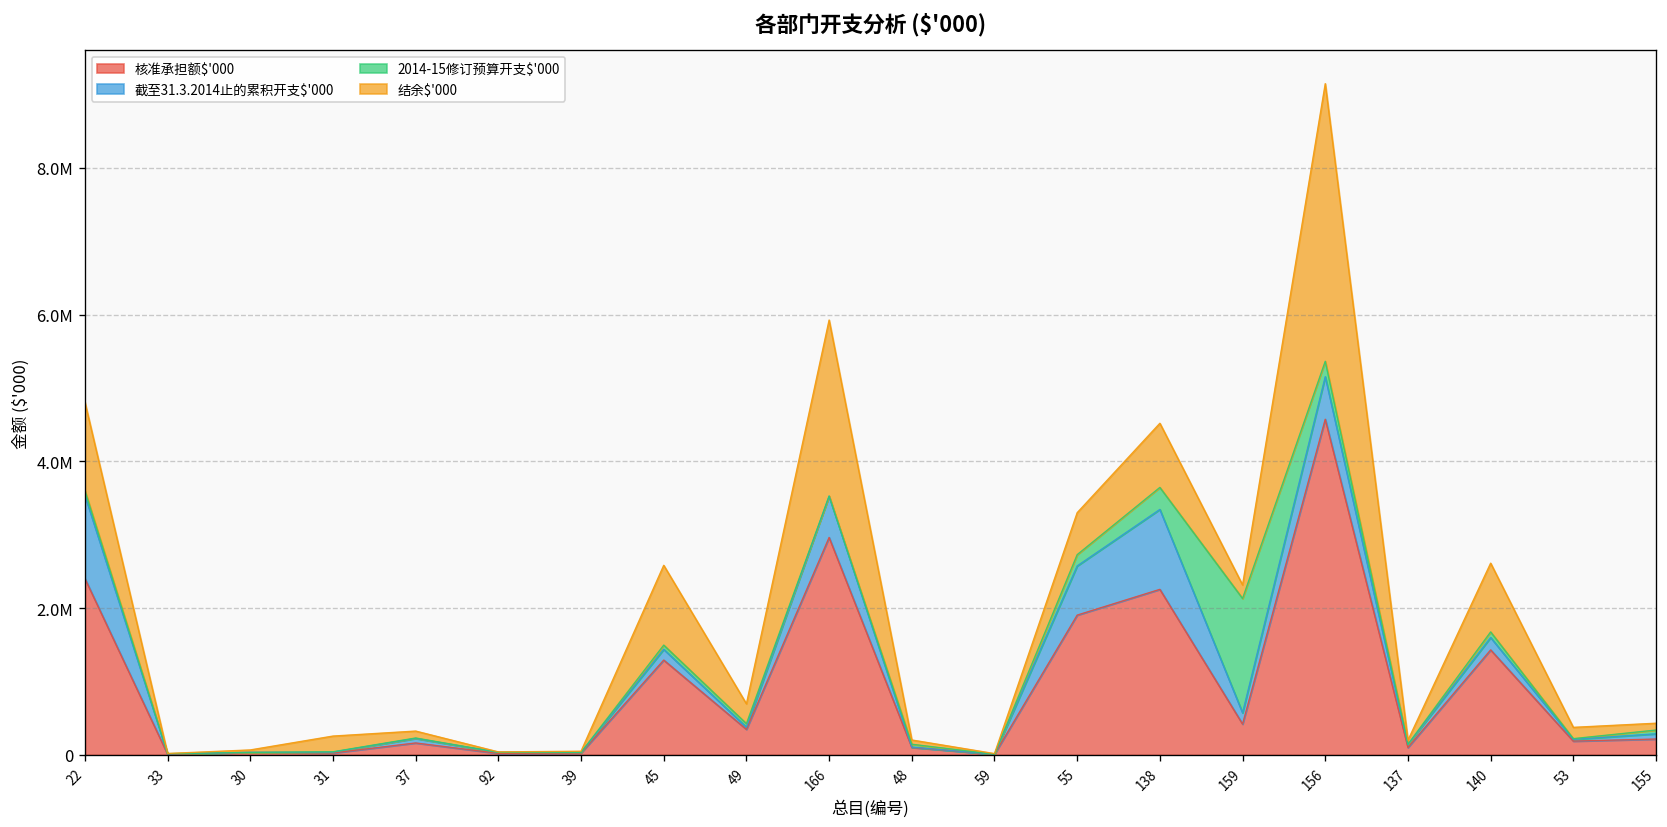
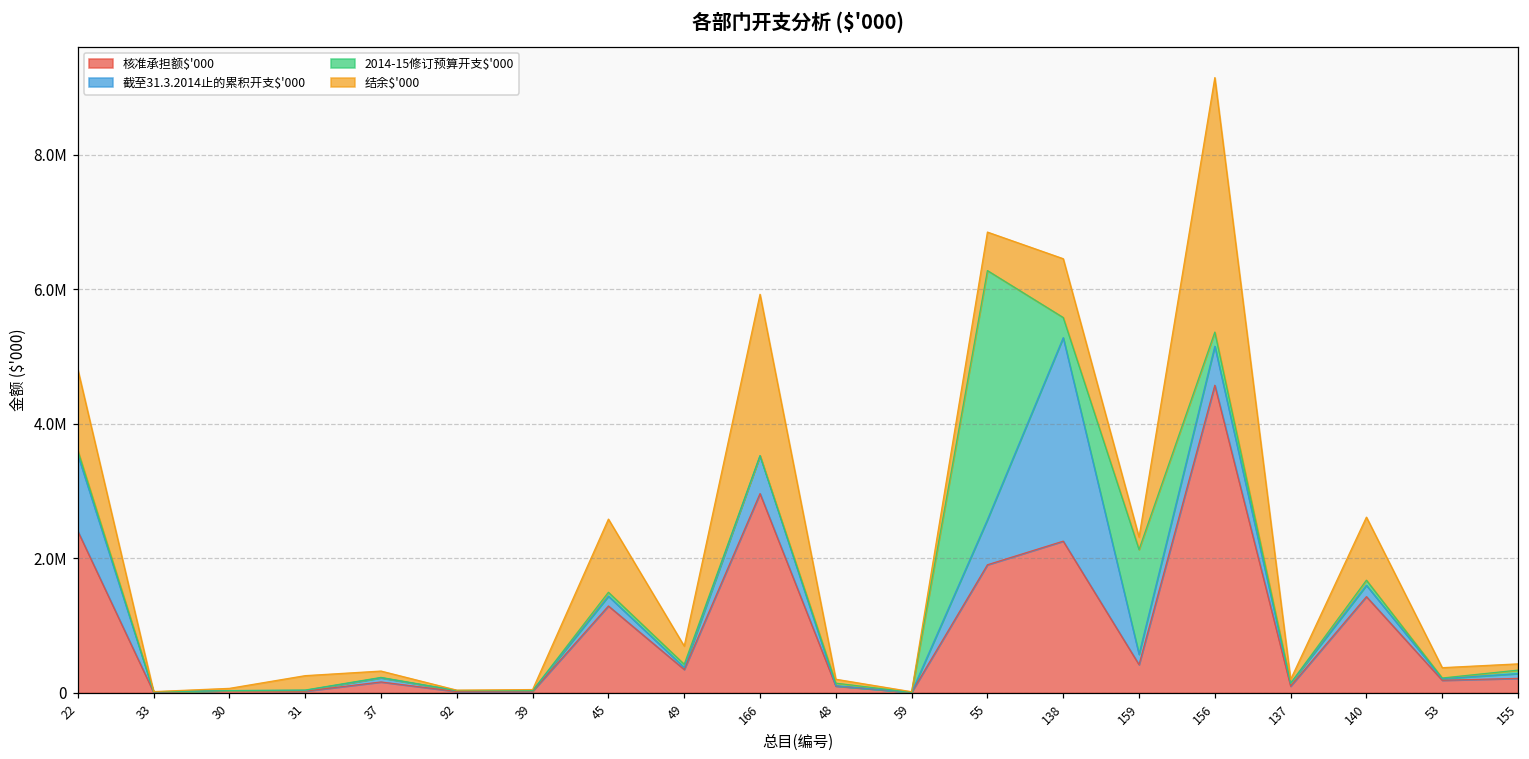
2014-15修订预算开支$'000, 55: 200000 -> 3700000
截至31.3.2014止的累积开支$'000, 138: 1100000 -> 3000000
